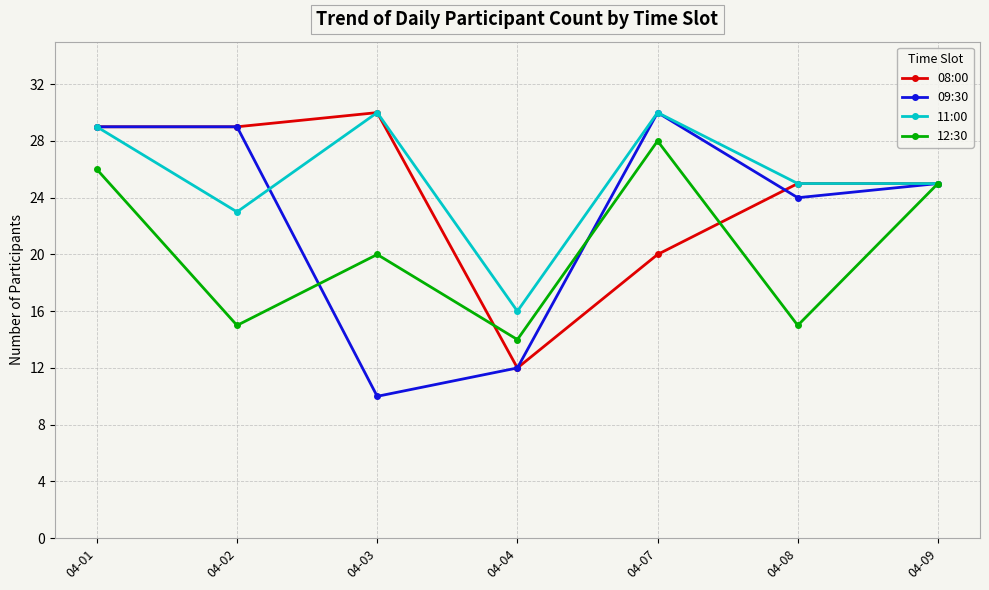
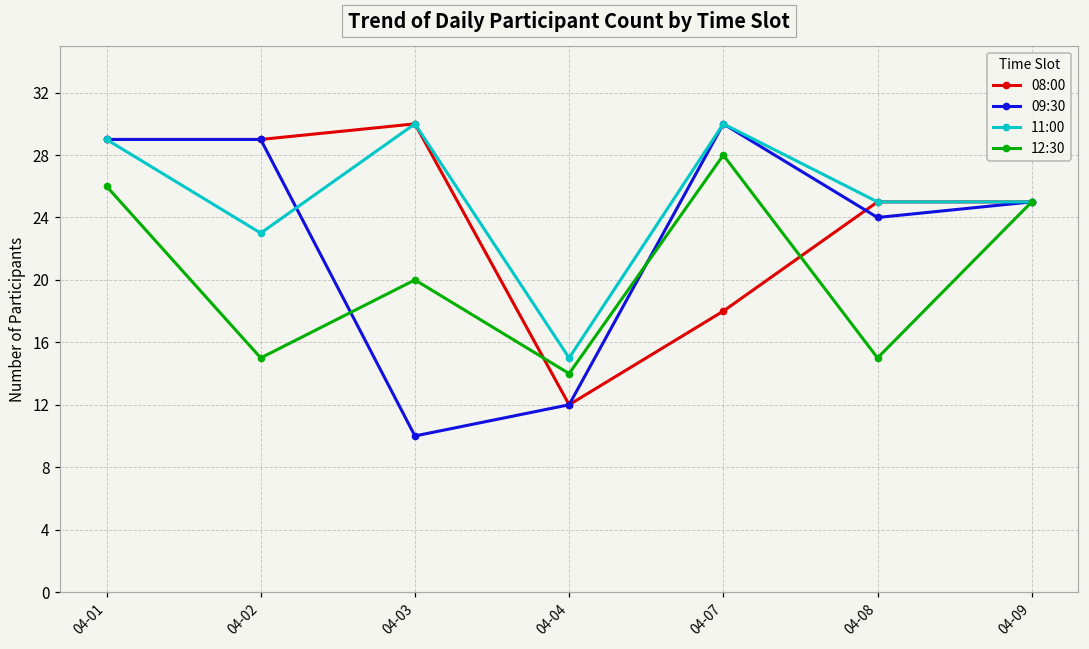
11:00, 04-04: 16 -> 15
08:00, 04-07: 20 -> 18
